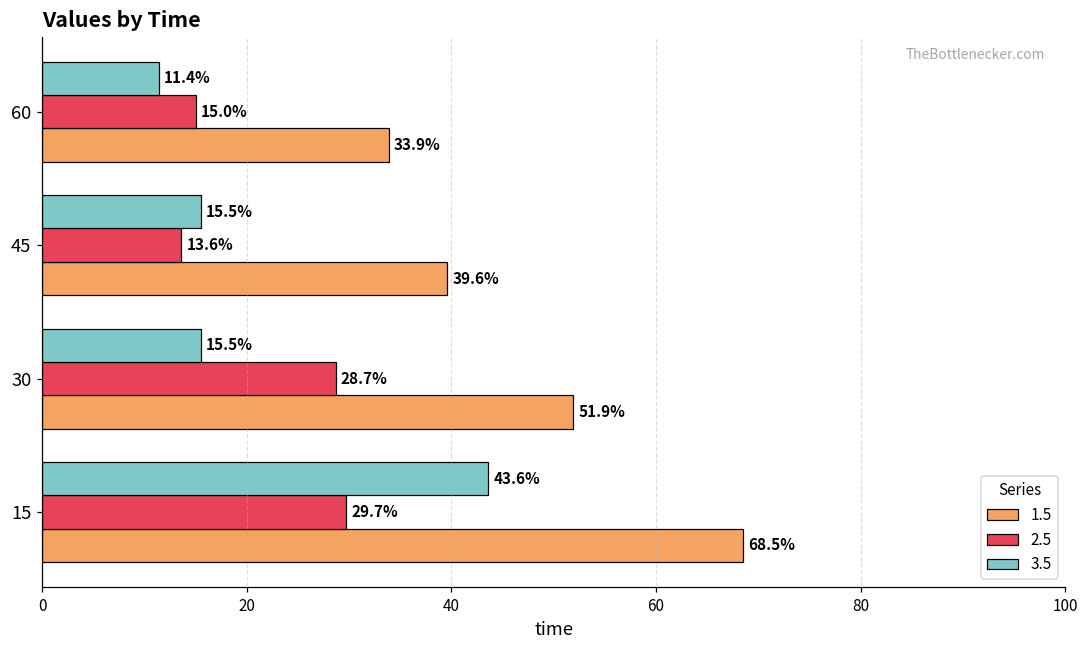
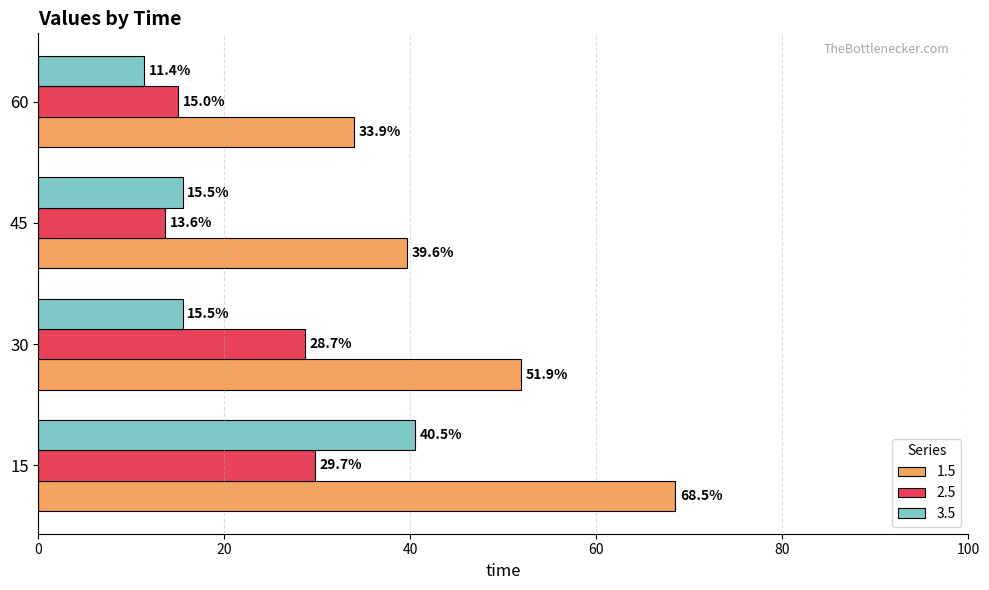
3.5, 15: 43.6% -> 40.5%
